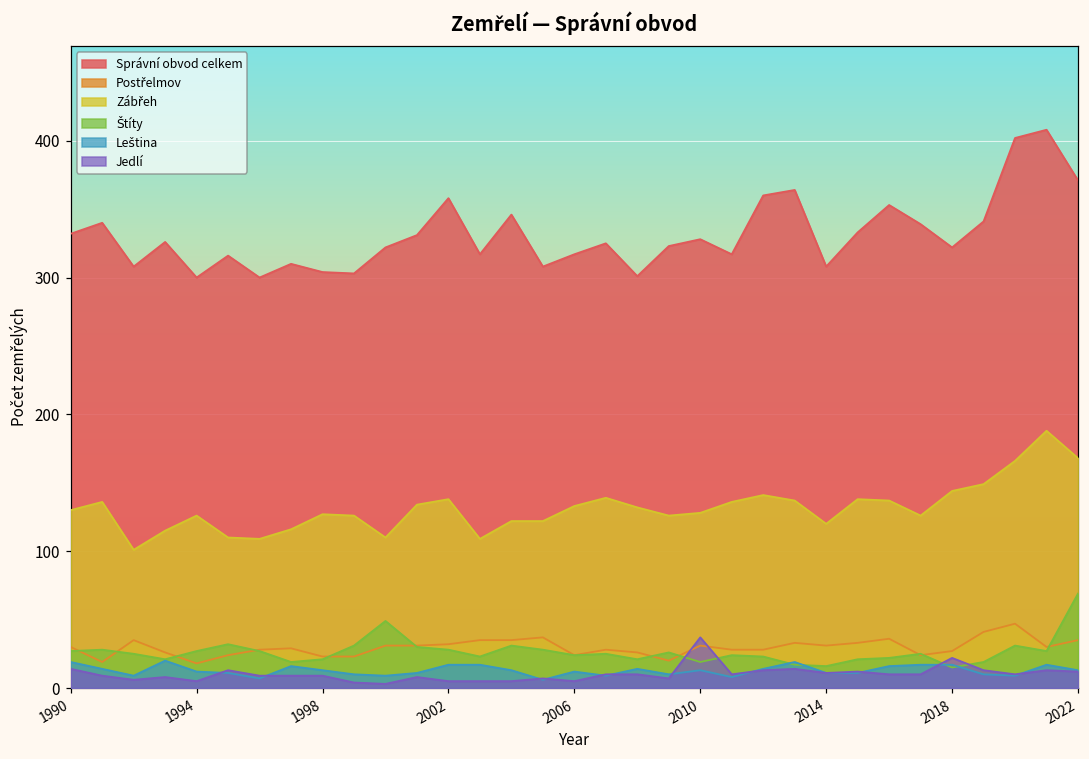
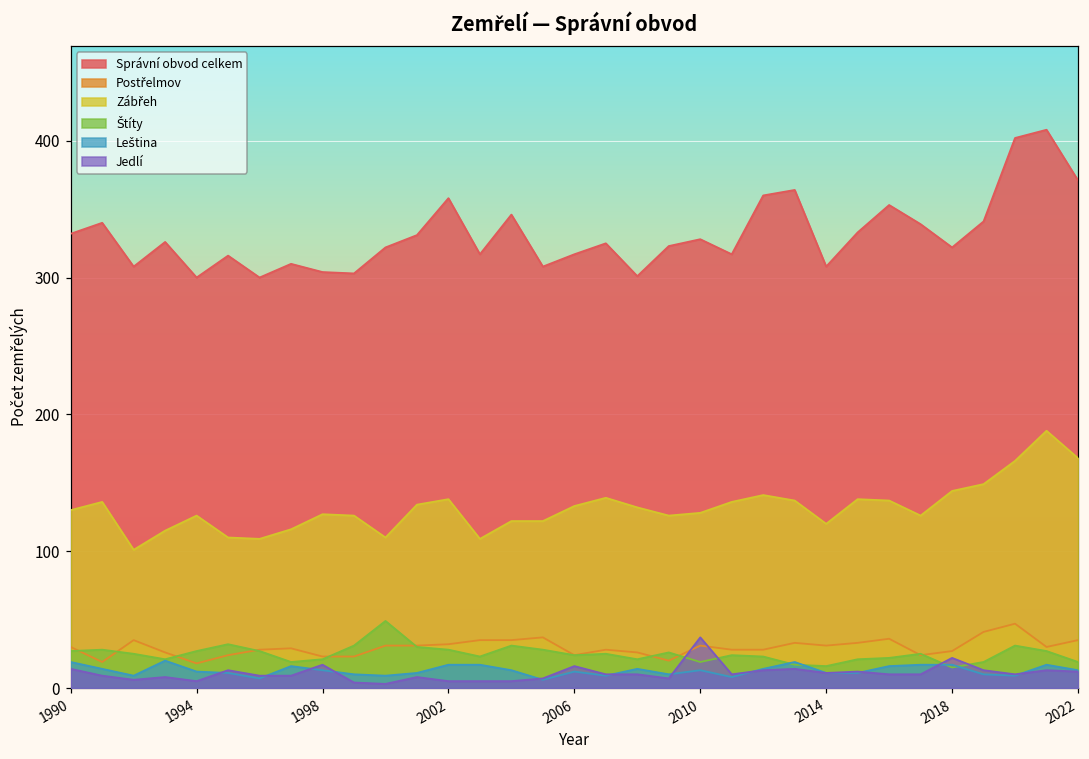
Jedlí, 1998: 9 -> 17
Jedlí, 2006: 5 -> 16
Štíty, 2022: 69 -> 19
